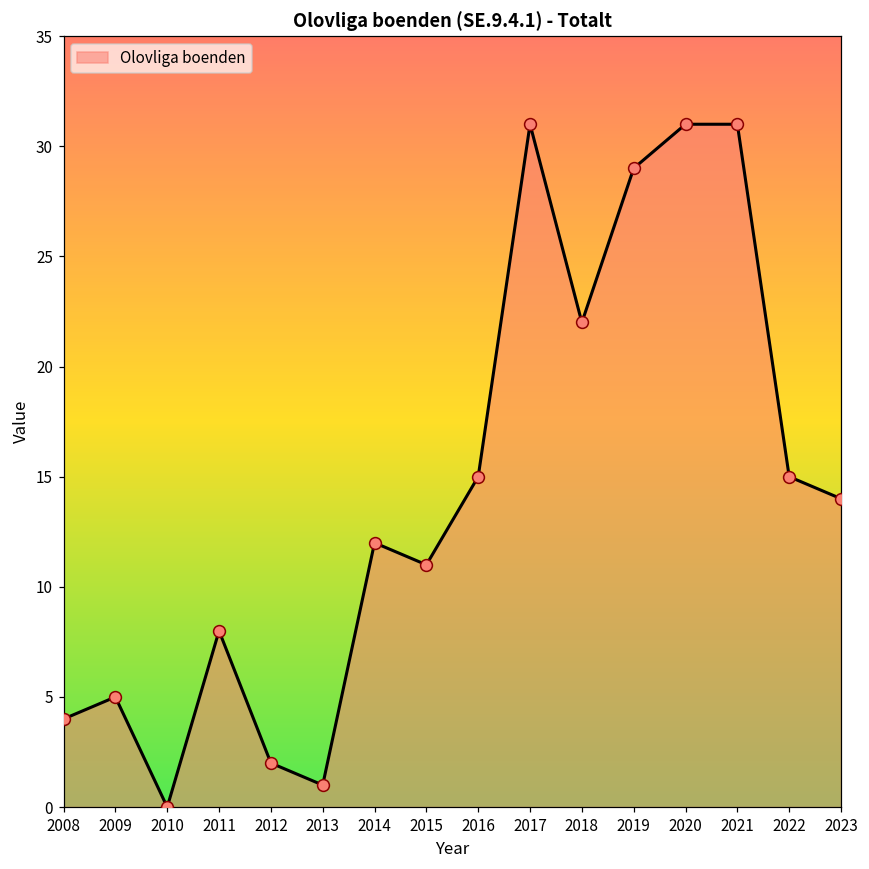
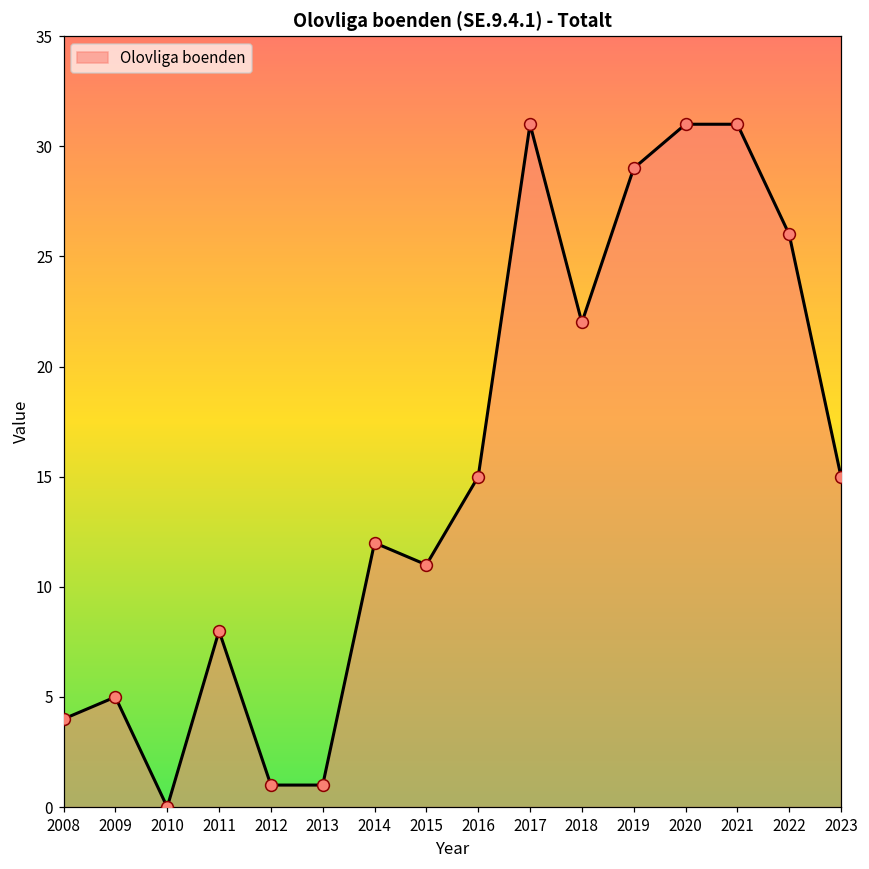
2012: 2 -> 1
2022: 15 -> 26
2023: 14 -> 15
